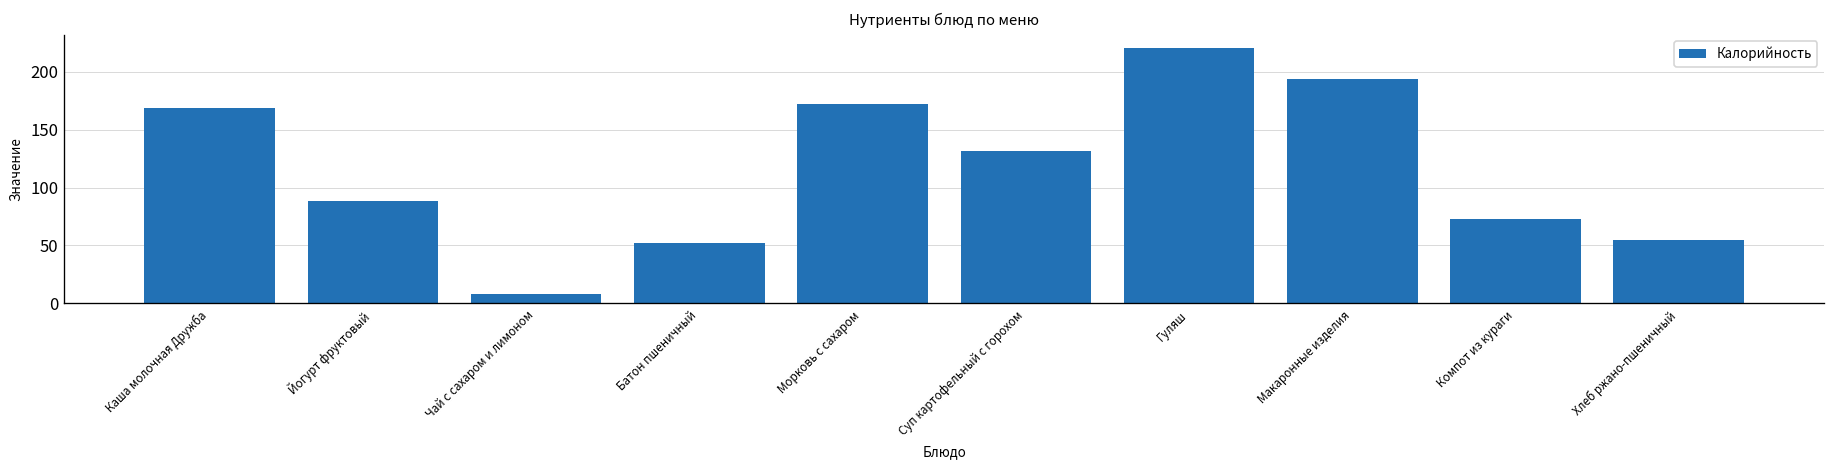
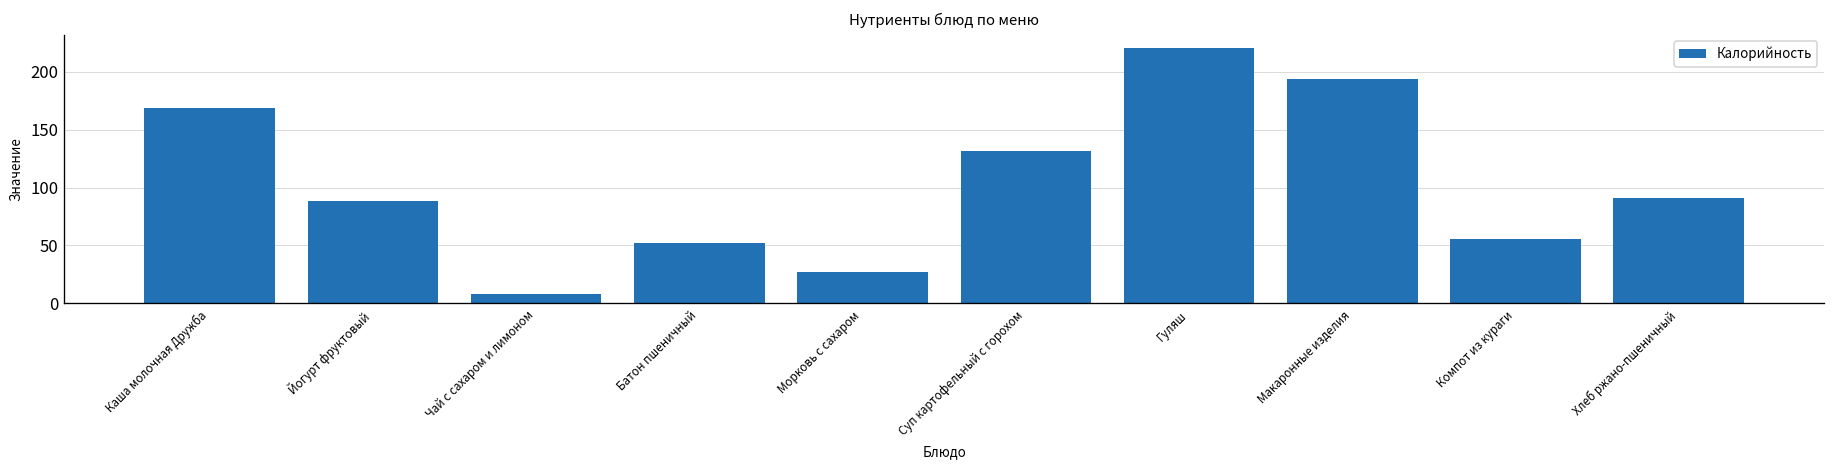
Морковь с сахаром: 170 -> 30
Компот из кураги: 70 -> 60
Хлеб ржано-пшеничный: 60 -> 90
